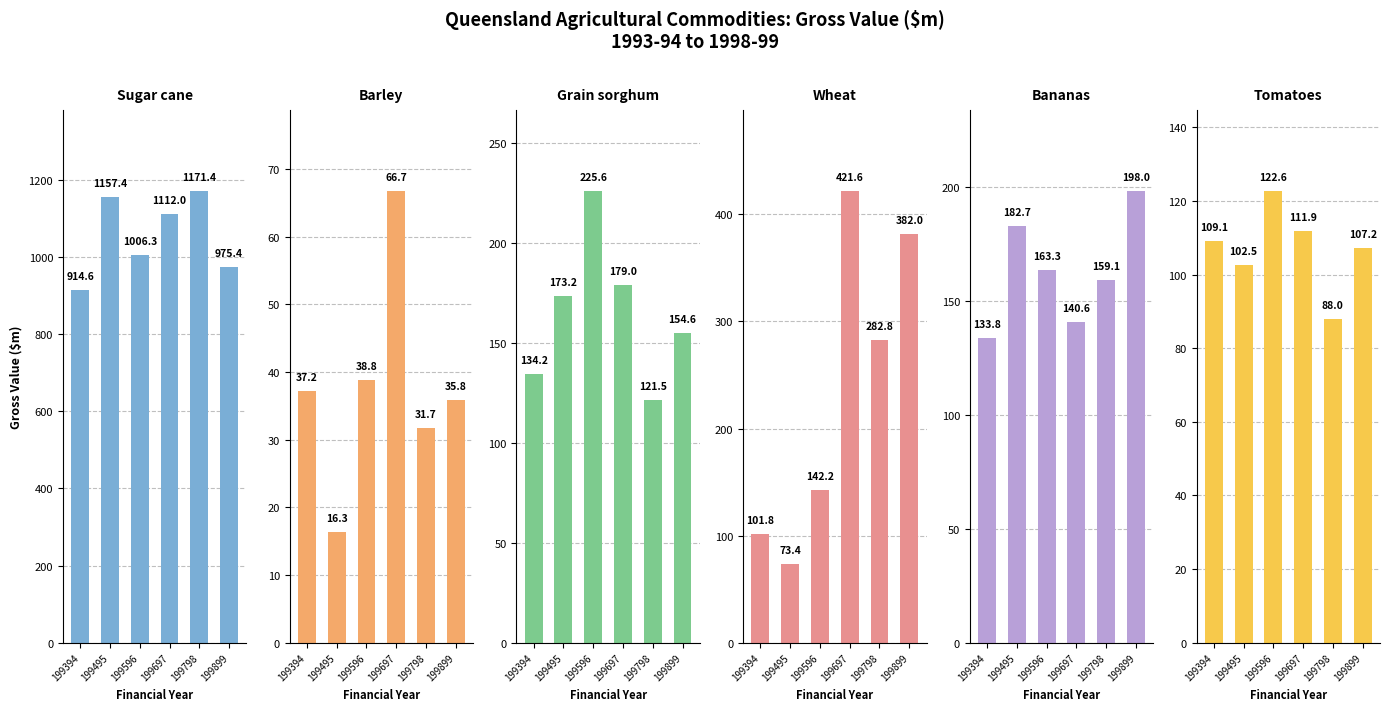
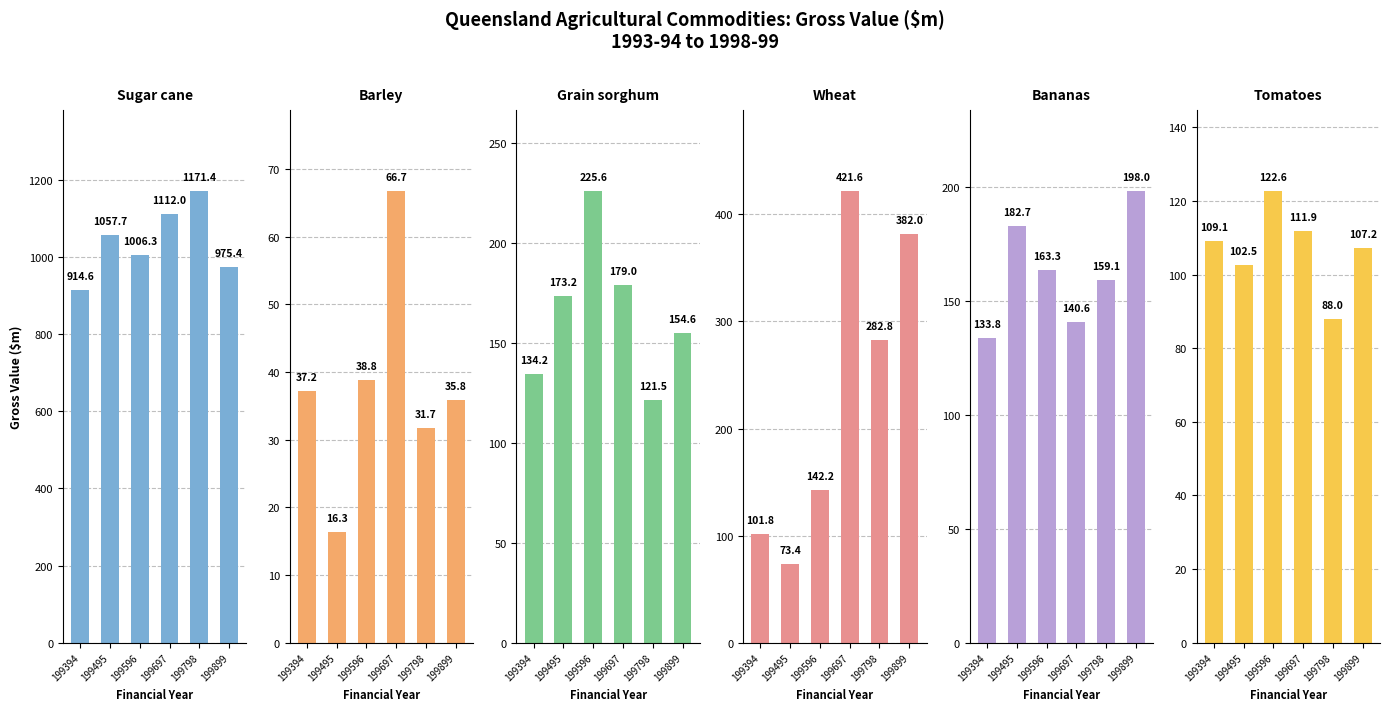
Sugar cane, 199495: 1157.4 -> 1057.7
